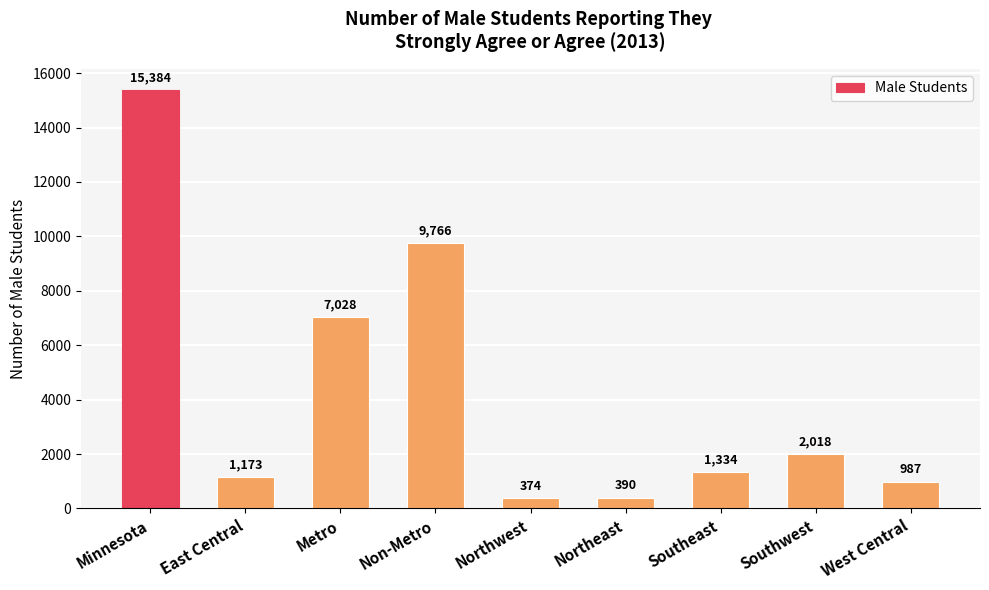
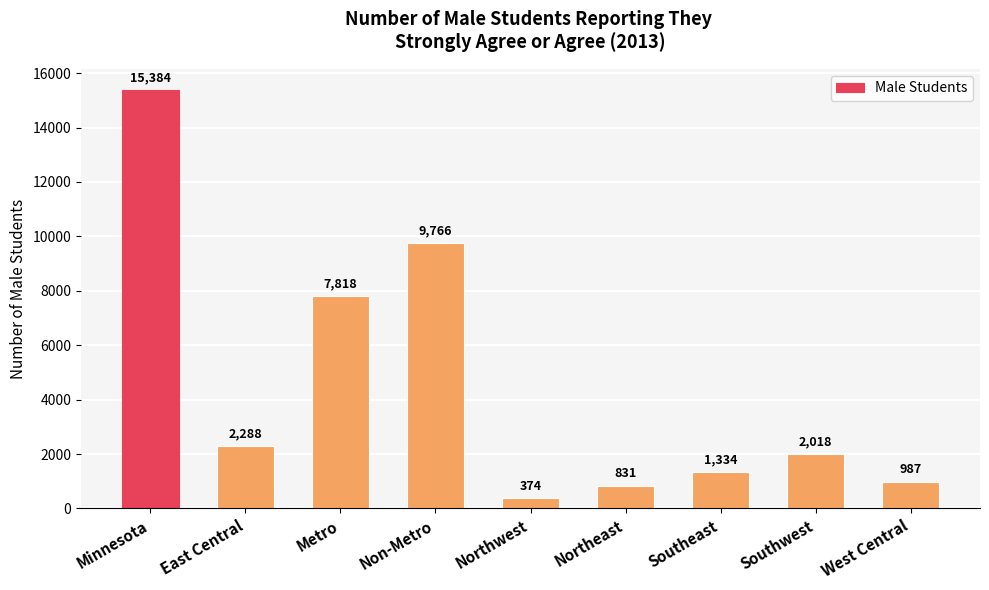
East Central: 1,173 -> 2,288
Metro: 7,028 -> 7,818
Northeast: 390 -> 831
